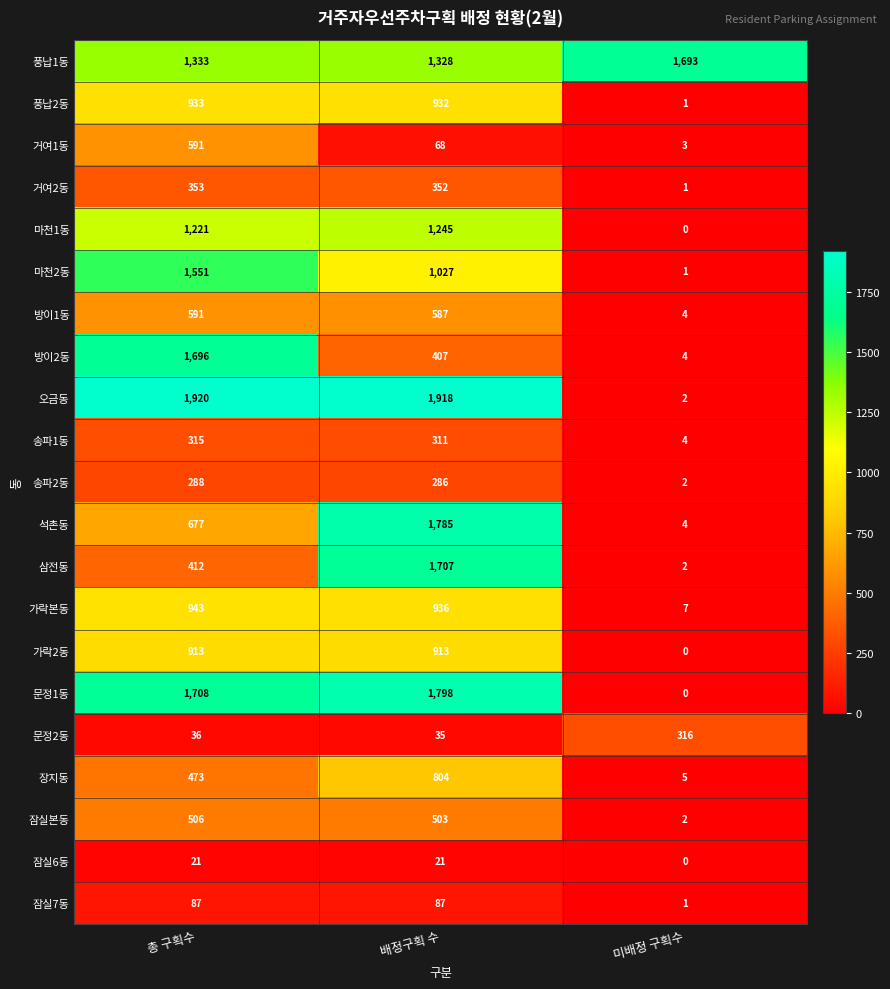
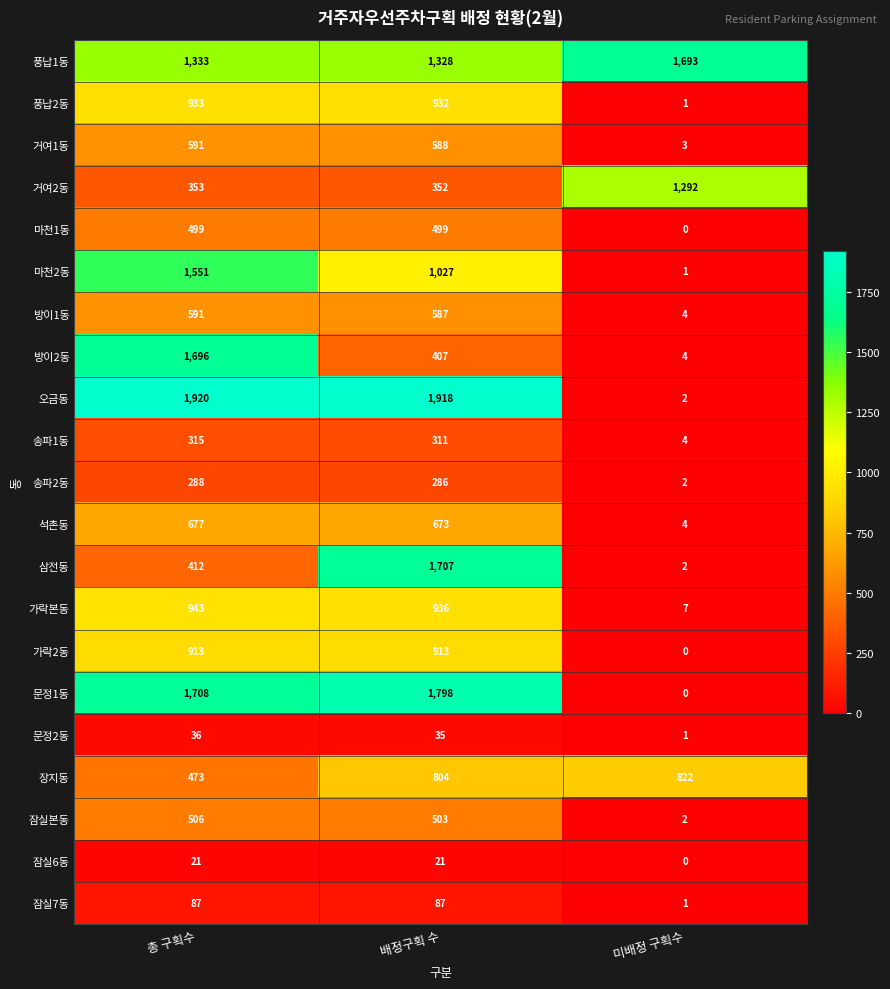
거여1동, 배정구획 수: 68 -> 588
거여2동, 미배정 구획수: 1 -> 1,292
마천1동, 총 구획수: 1,221 -> 499
마천1동, 배정구획 수: 1,245 -> 499
석촌동, 배정구획 수: 1,785 -> 673
문정2동, 미배정 구획수: 316 -> 1
장지동, 미배정 구획수: 5 -> 822
